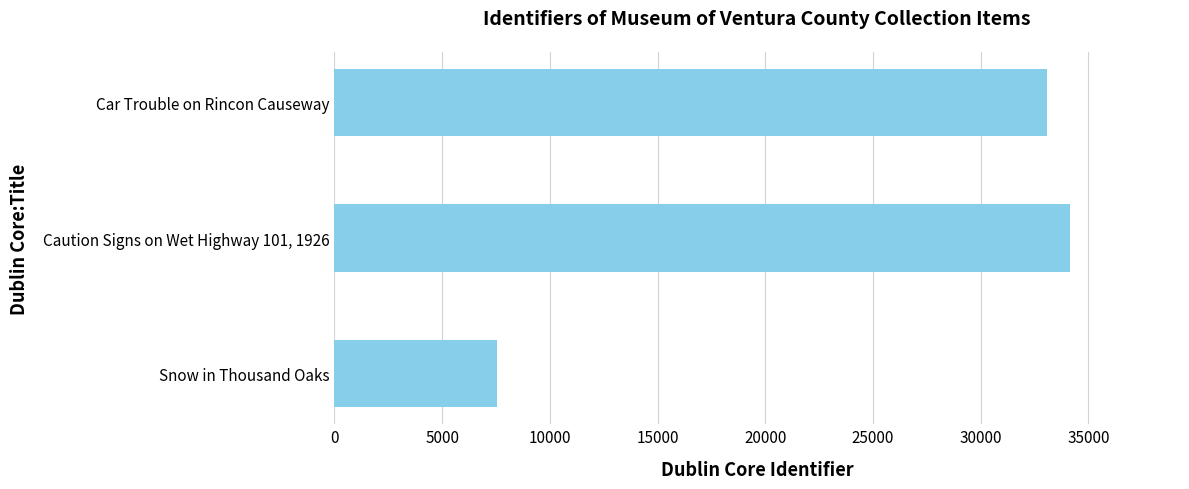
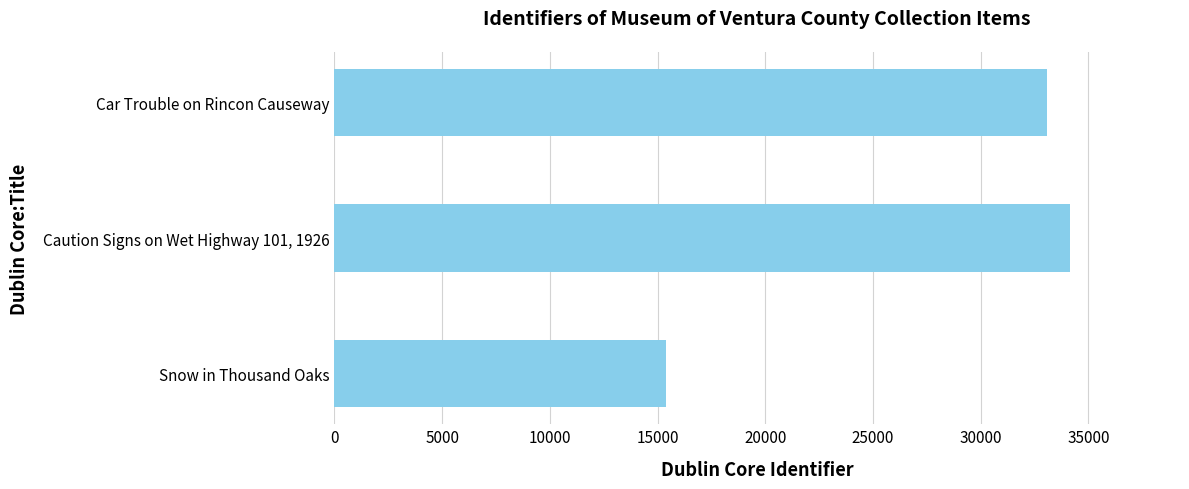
Snow in Thousand Oaks: 7500 -> 15400
